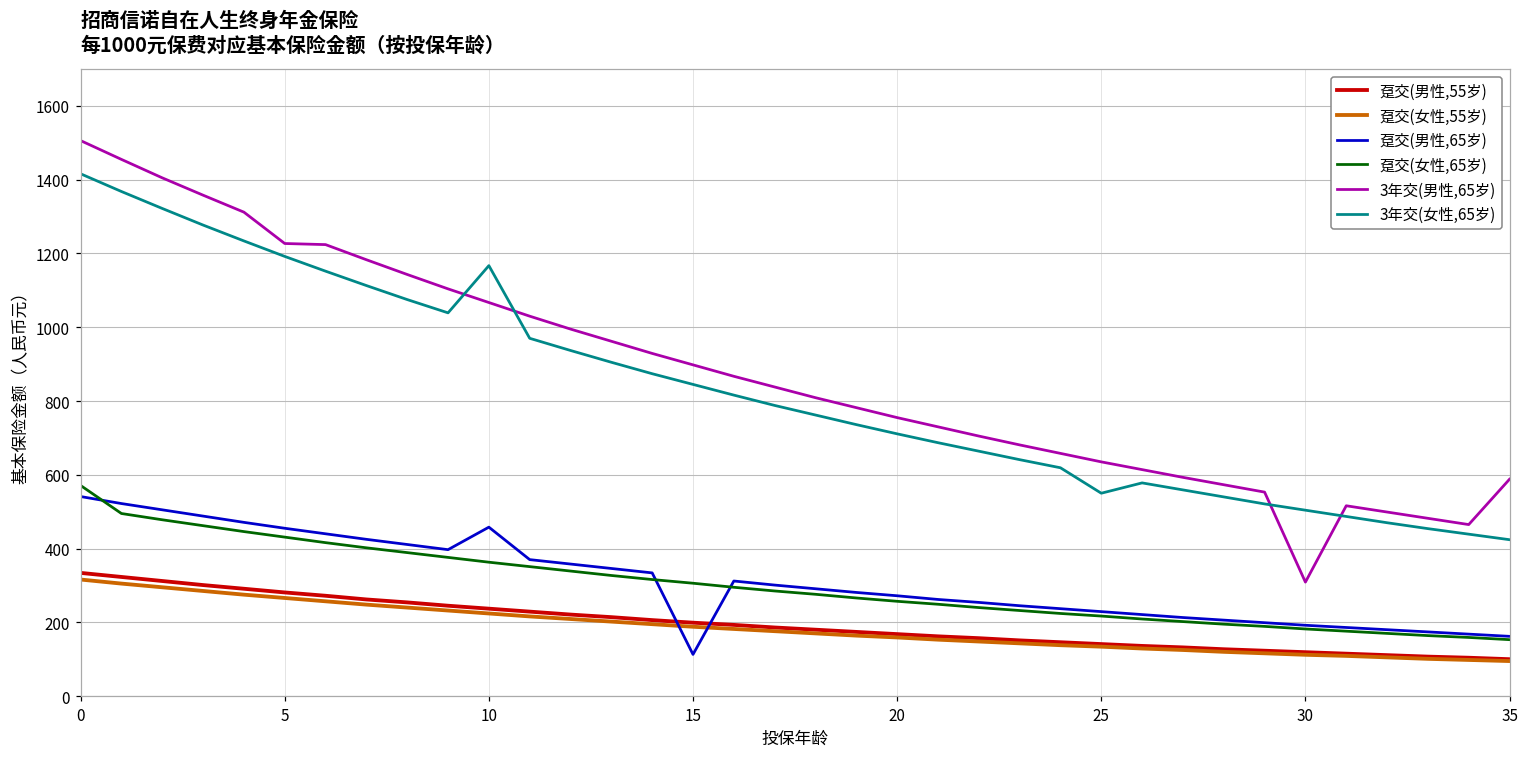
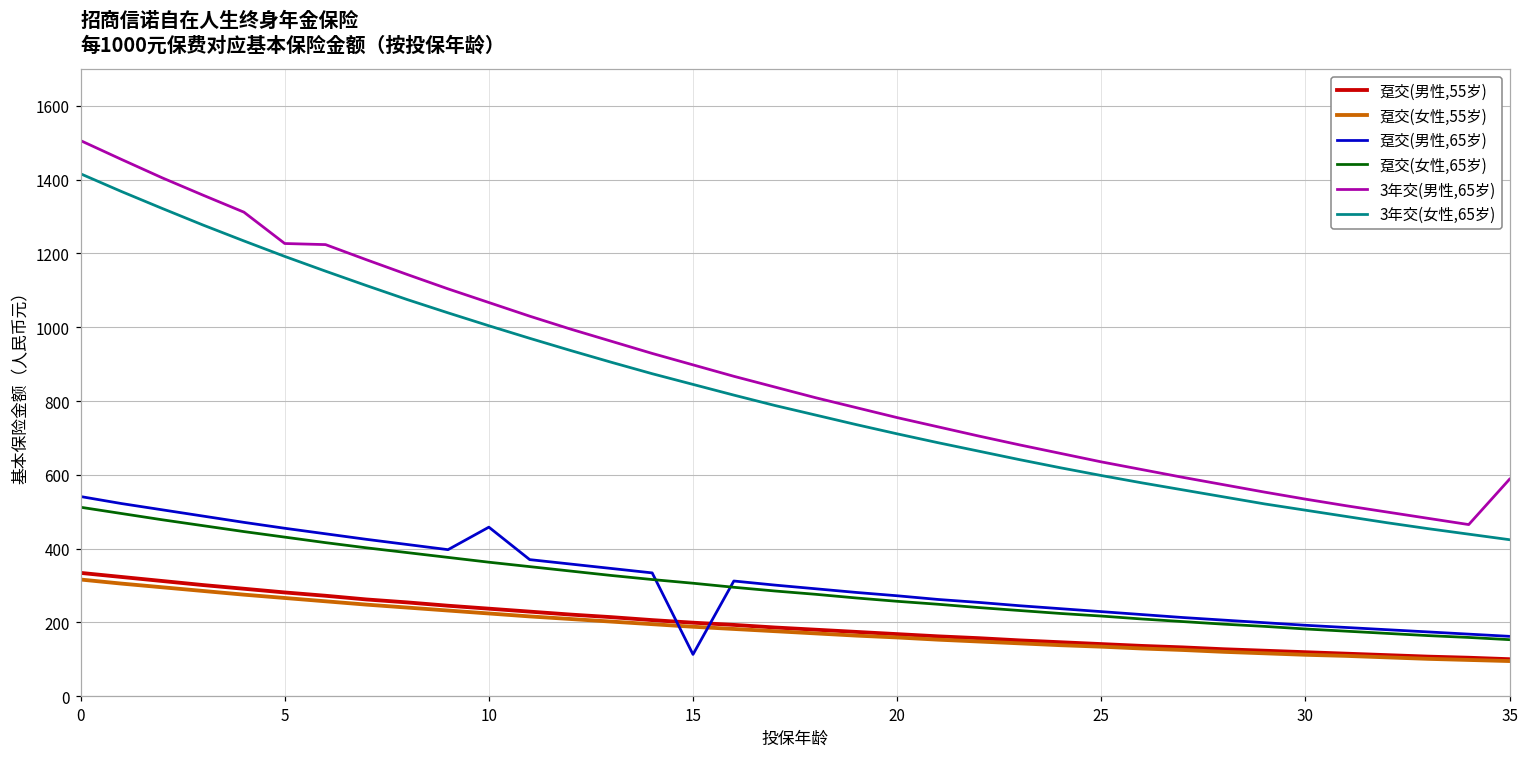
趸交(女性,65岁), 0: 570 -> 510
3年交(女性,65岁), 10: 1170 -> 1000
3年交(女性,65岁), 25: 550 -> 600
3年交(男性,65岁), 30: 310 -> 530
